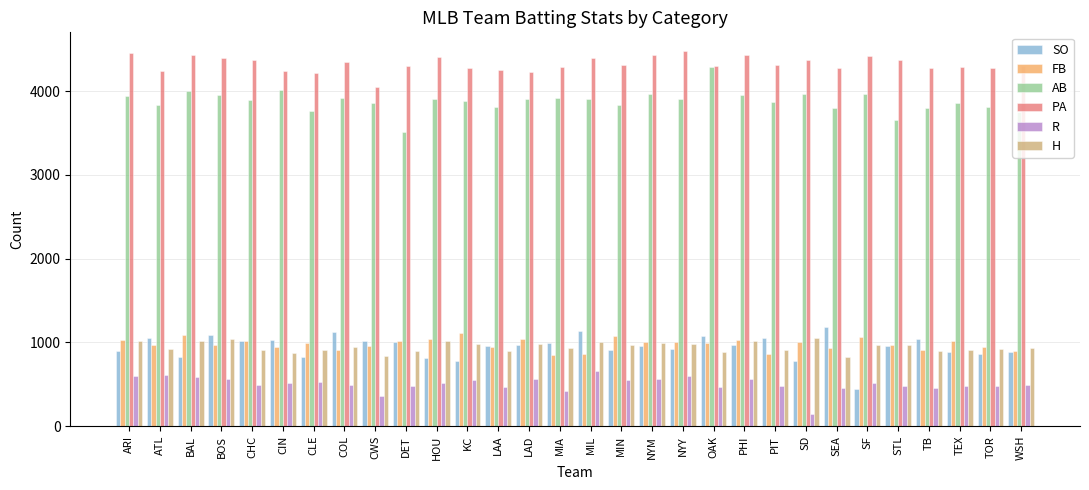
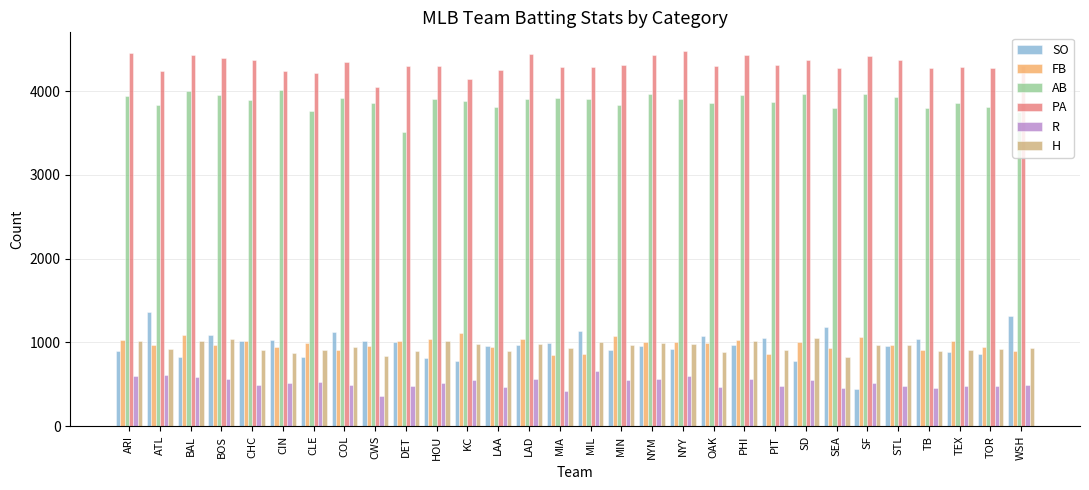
SO, ATL: 1000 -> 1400
PA, HOU: 4400 -> 4300
PA, KC: 4300 -> 4100
PA, LAD: 4200 -> 4400
PA, MIL: 4400 -> 4300
AB, OAK: 4300 -> 3900
R, SD: 100 -> 500
AB, STL: 3700 -> 3900
SO, WSH: 900 -> 1300
